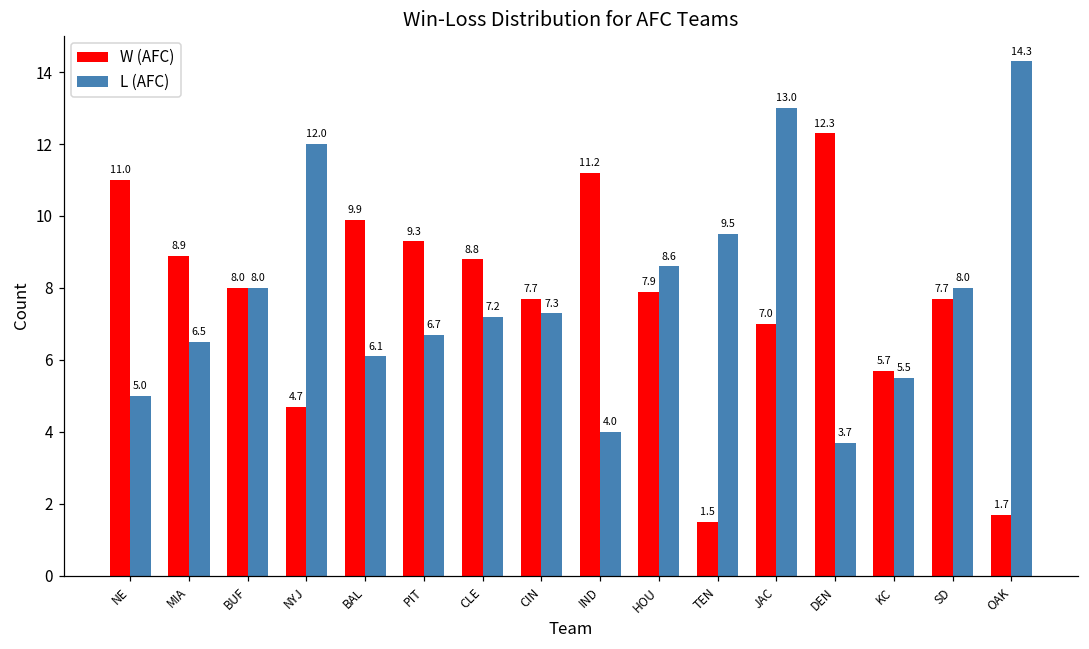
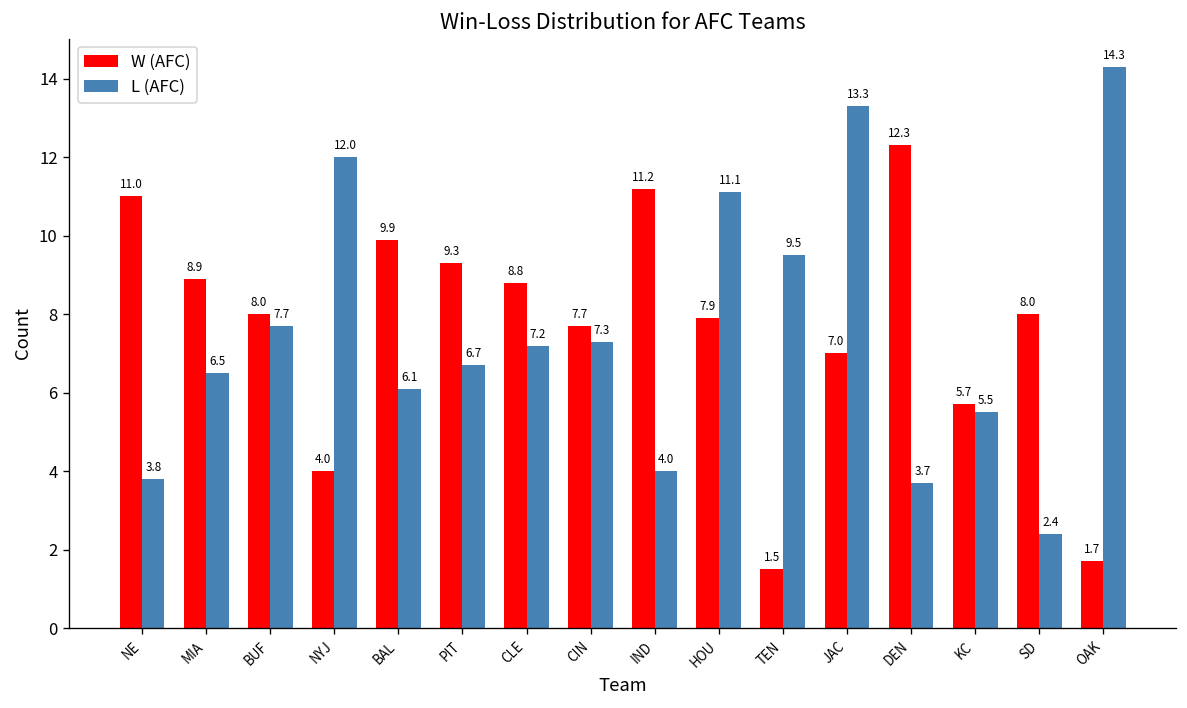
L (AFC), NE: 5.0 -> 3.8
L (AFC), BUF: 8.0 -> 7.7
W (AFC), NYJ: 4.7 -> 4.0
L (AFC), HOU: 8.6 -> 11.1
L (AFC), JAC: 13.0 -> 13.3
W (AFC), SD: 7.7 -> 8.0
L (AFC), SD: 8.0 -> 2.4
